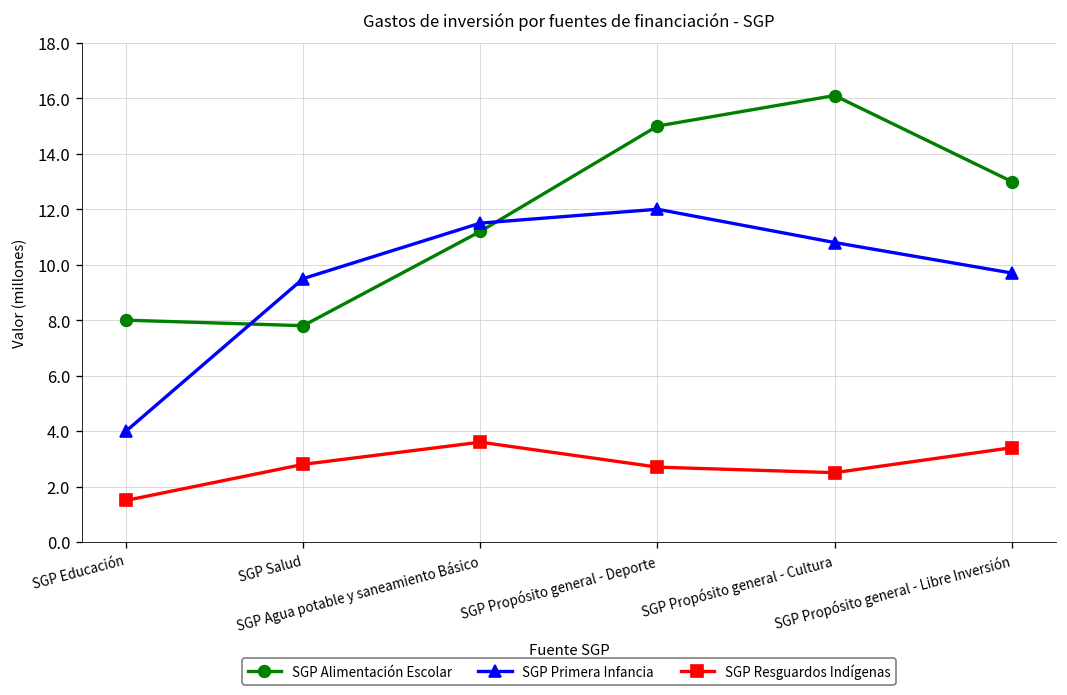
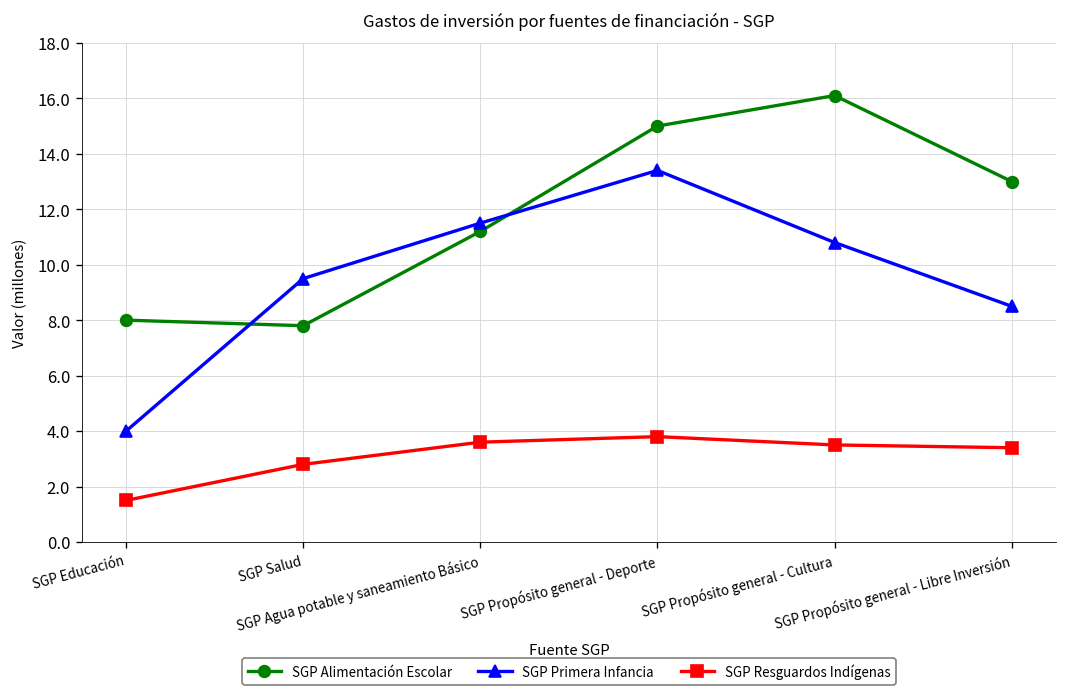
SGP Primera Infancia, SGP Propósito general - Deporte: 12.0 -> 13.4
SGP Resguardos Indígenas, SGP Propósito general - Deporte: 2.7 -> 3.8
SGP Resguardos Indígenas, SGP Propósito general - Cultura: 2.5 -> 3.5
SGP Primera Infancia, SGP Propósito general - Libre Inversión: 9.7 -> 8.5
